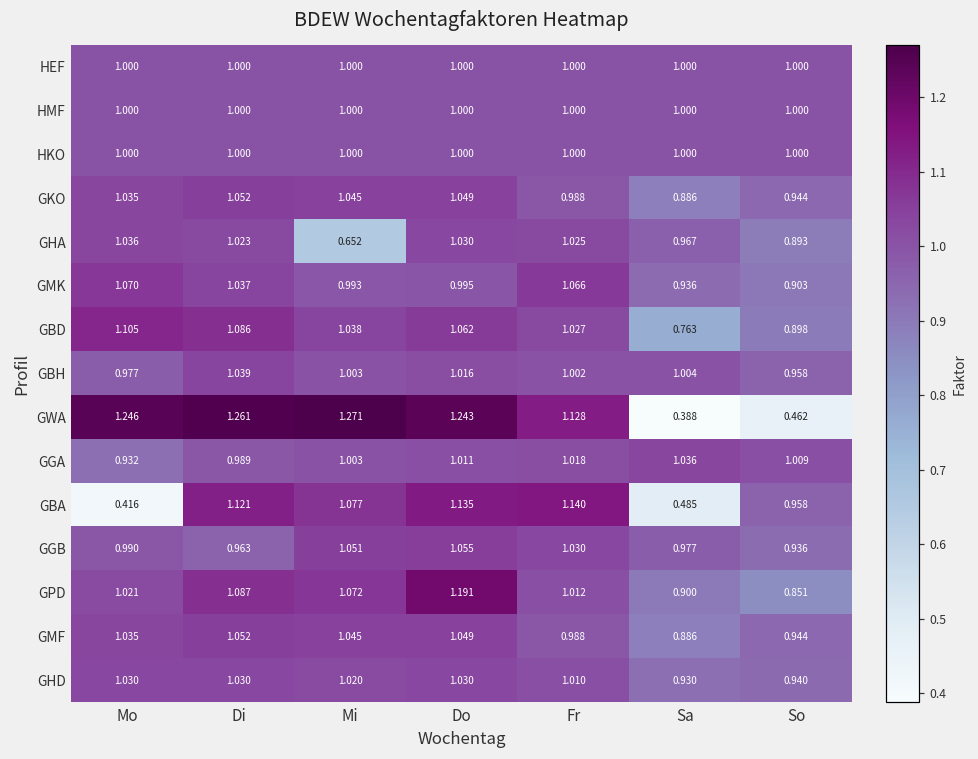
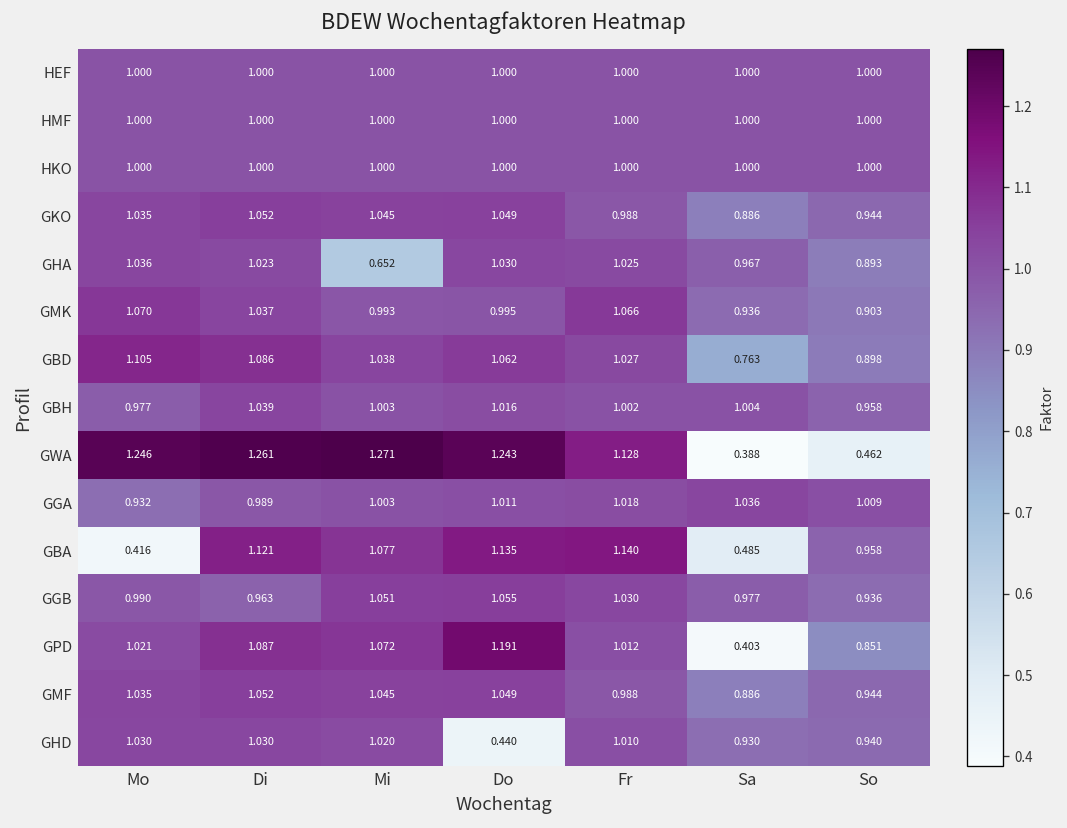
GPD, Sa: 0.900 -> 0.403
GHD, Do: 1.030 -> 0.440
